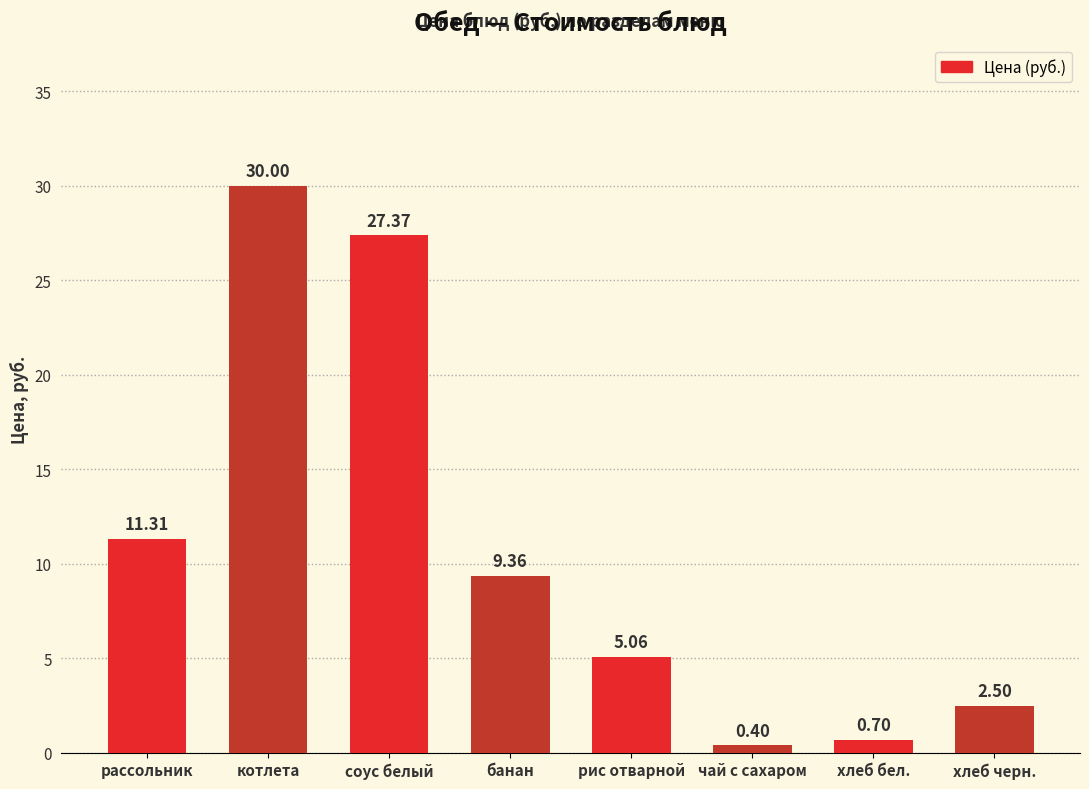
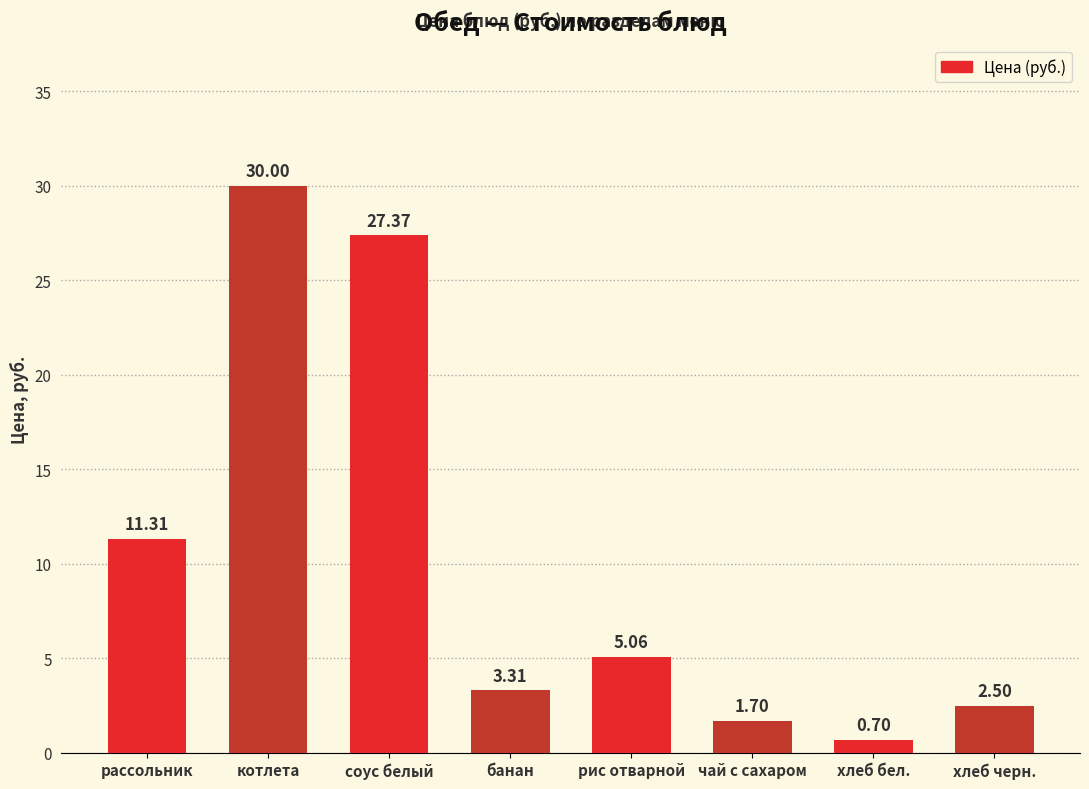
банан: 9.36 -> 3.31
чай с сахаром: 0.40 -> 1.70
